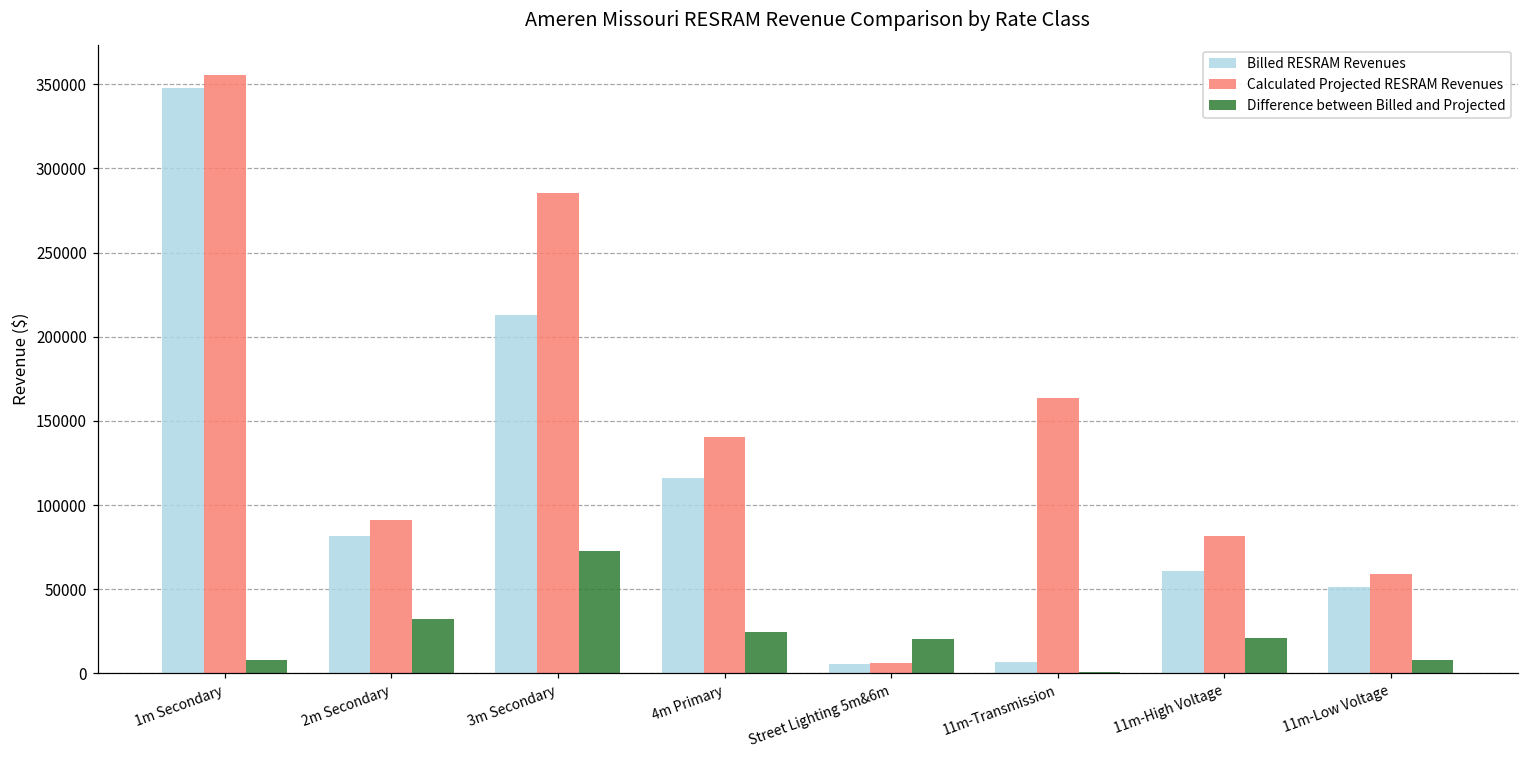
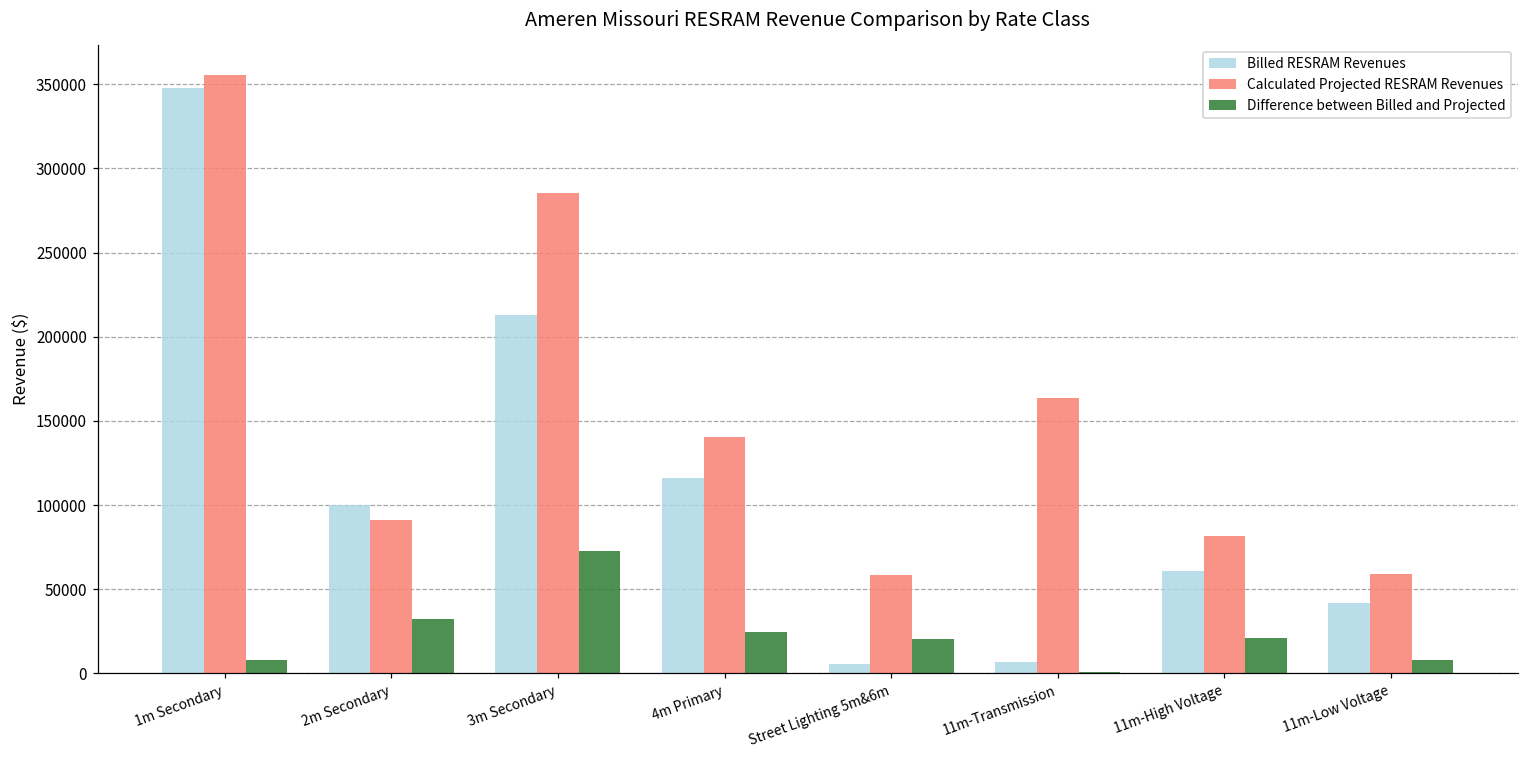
Billed RESRAM Revenues, 2m Secondary: 82000 -> 100000
Calculated Projected RESRAM Revenues, Street Lighting 5m&6m: 6000 -> 58000
Billed RESRAM Revenues, 11m-Low Voltage: 51000 -> 42000
